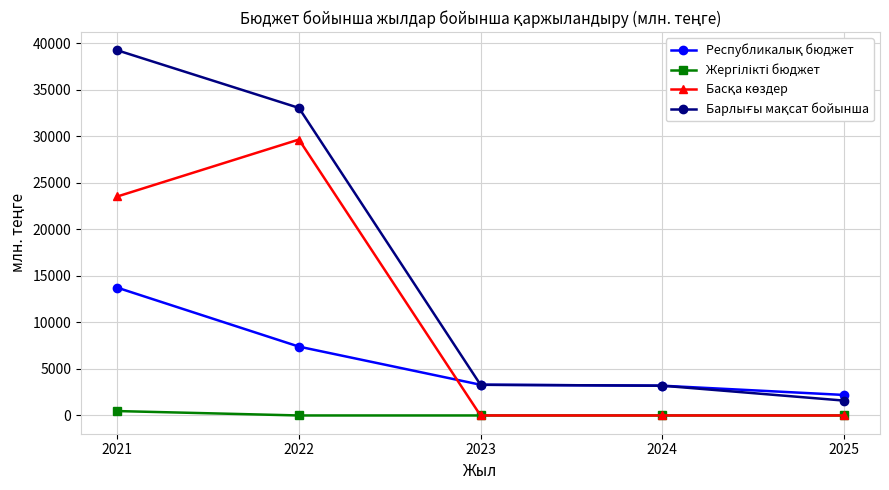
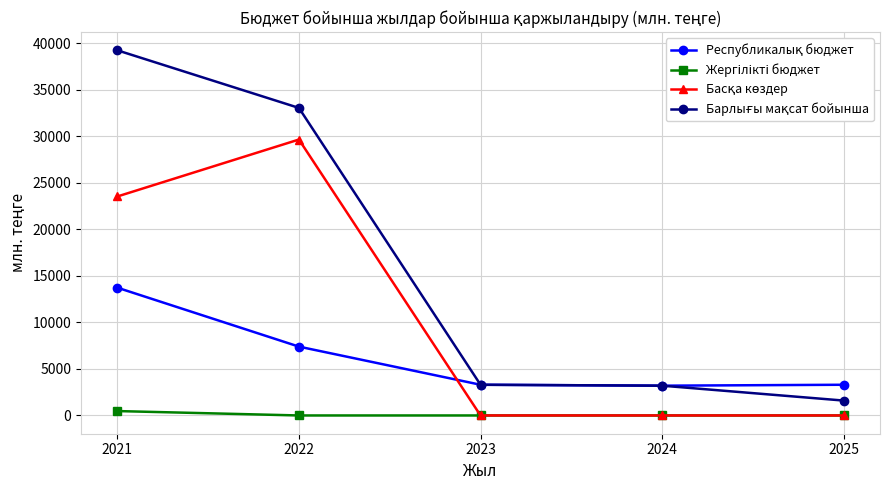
Республикалық бюджет, 2025: 2000 -> 3000
